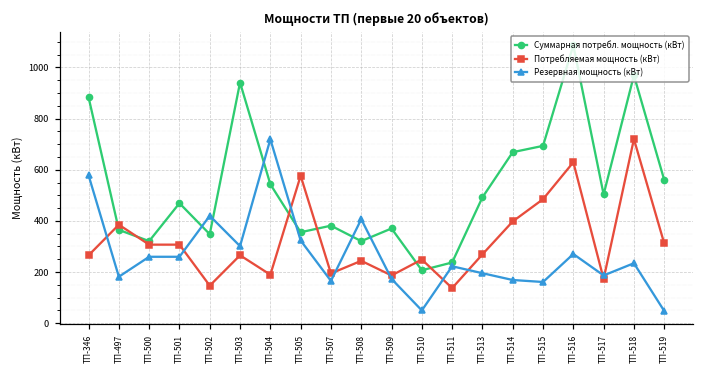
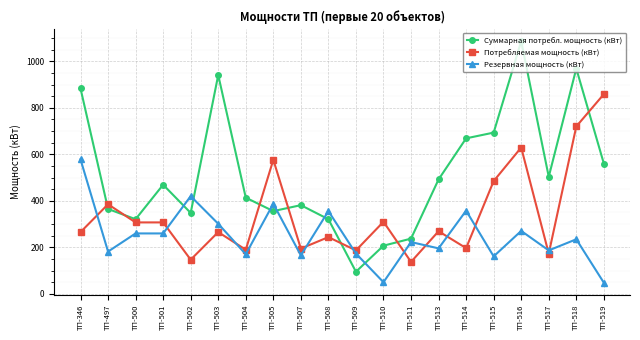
Суммарная потребл. мощность (кВт), ТП-504: 540 -> 410
Резервная мощность (кВт), ТП-504: 720 -> 170
Резервная мощность (кВт), ТП-505: 320 -> 390
Резервная мощность (кВт), ТП-508: 410 -> 360
Суммарная потребл. мощность (кВт), ТП-509: 370 -> 100
Потребляемая мощность (кВт), ТП-510: 250 -> 310
Потребляемая мощность (кВт), ТП-514: 400 -> 200
Резервная мощность (кВт), ТП-514: 170 -> 360
Потребляемая мощность (кВт), ТП-519: 310 -> 860
